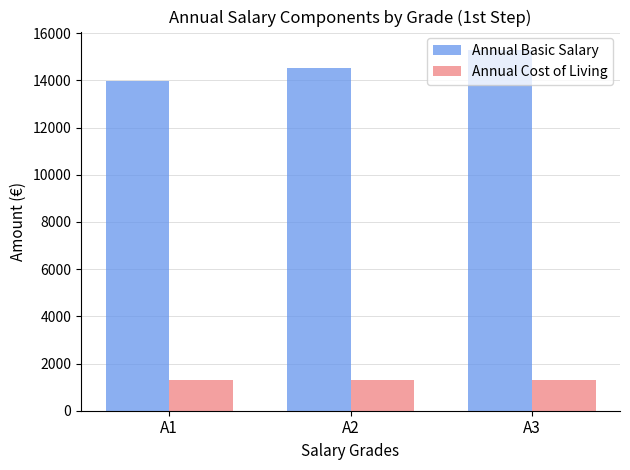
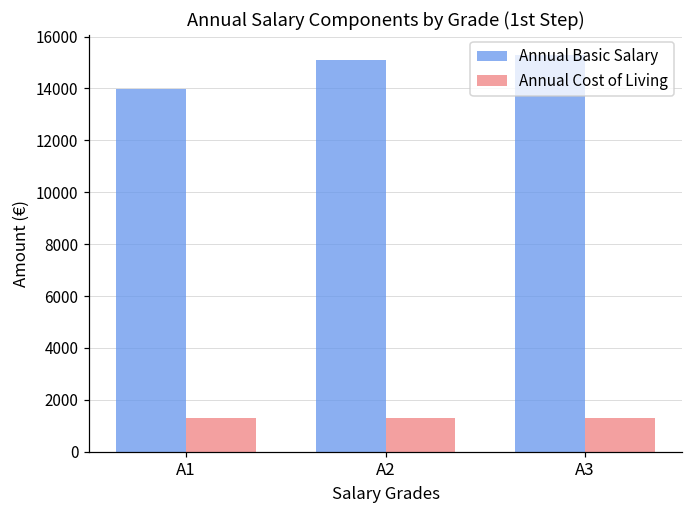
Annual Basic Salary, A2: 14500 -> 15100
